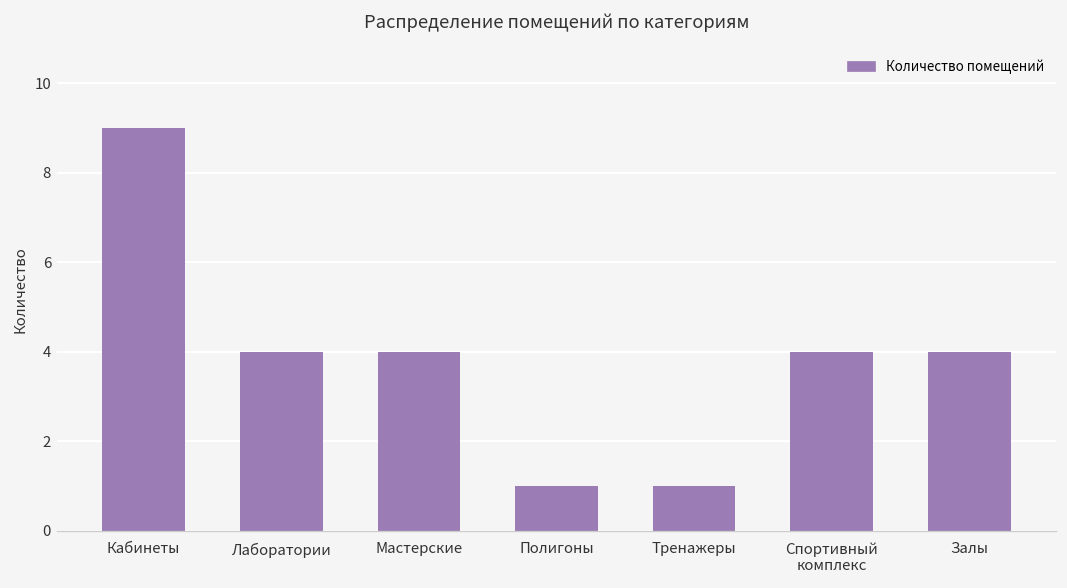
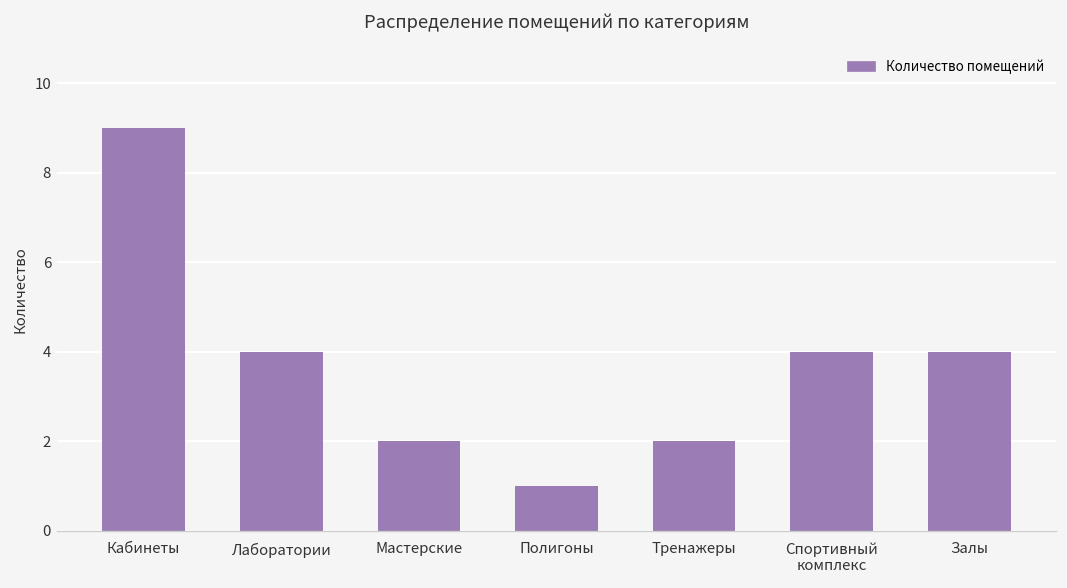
Мастерские: 4 -> 2
Тренажеры: 1 -> 2
